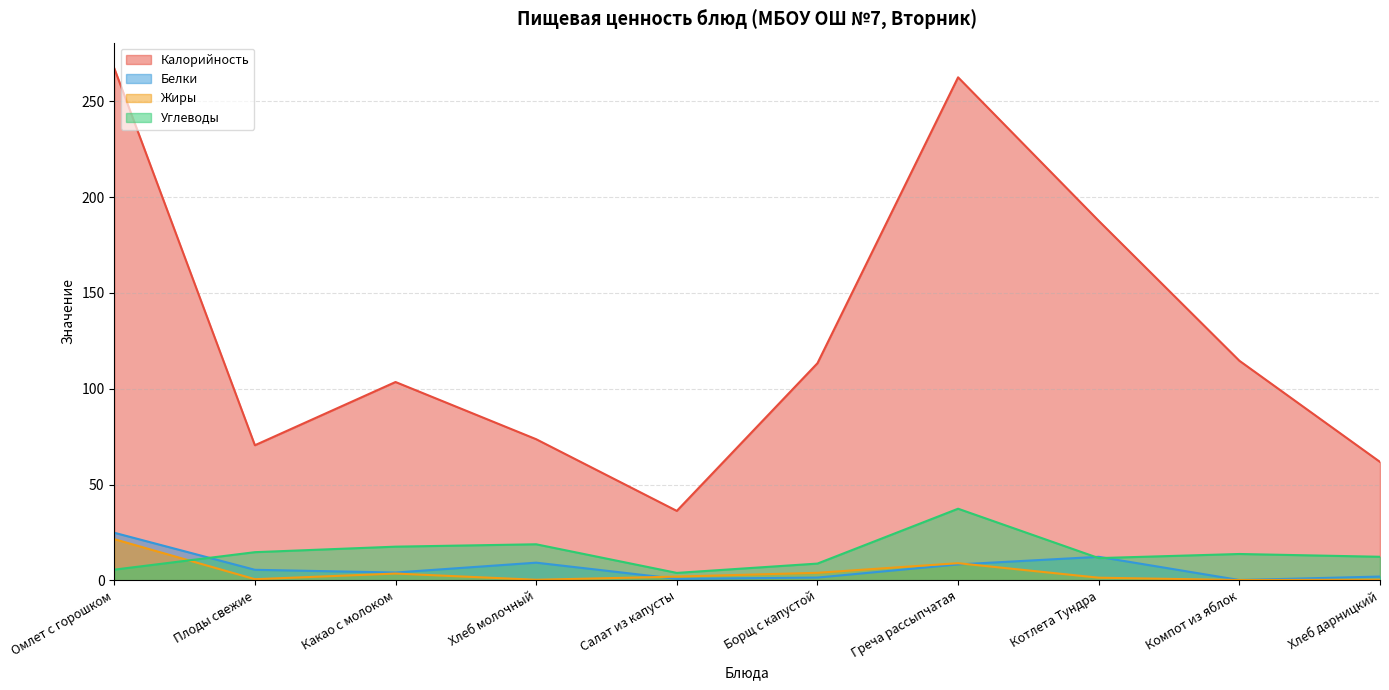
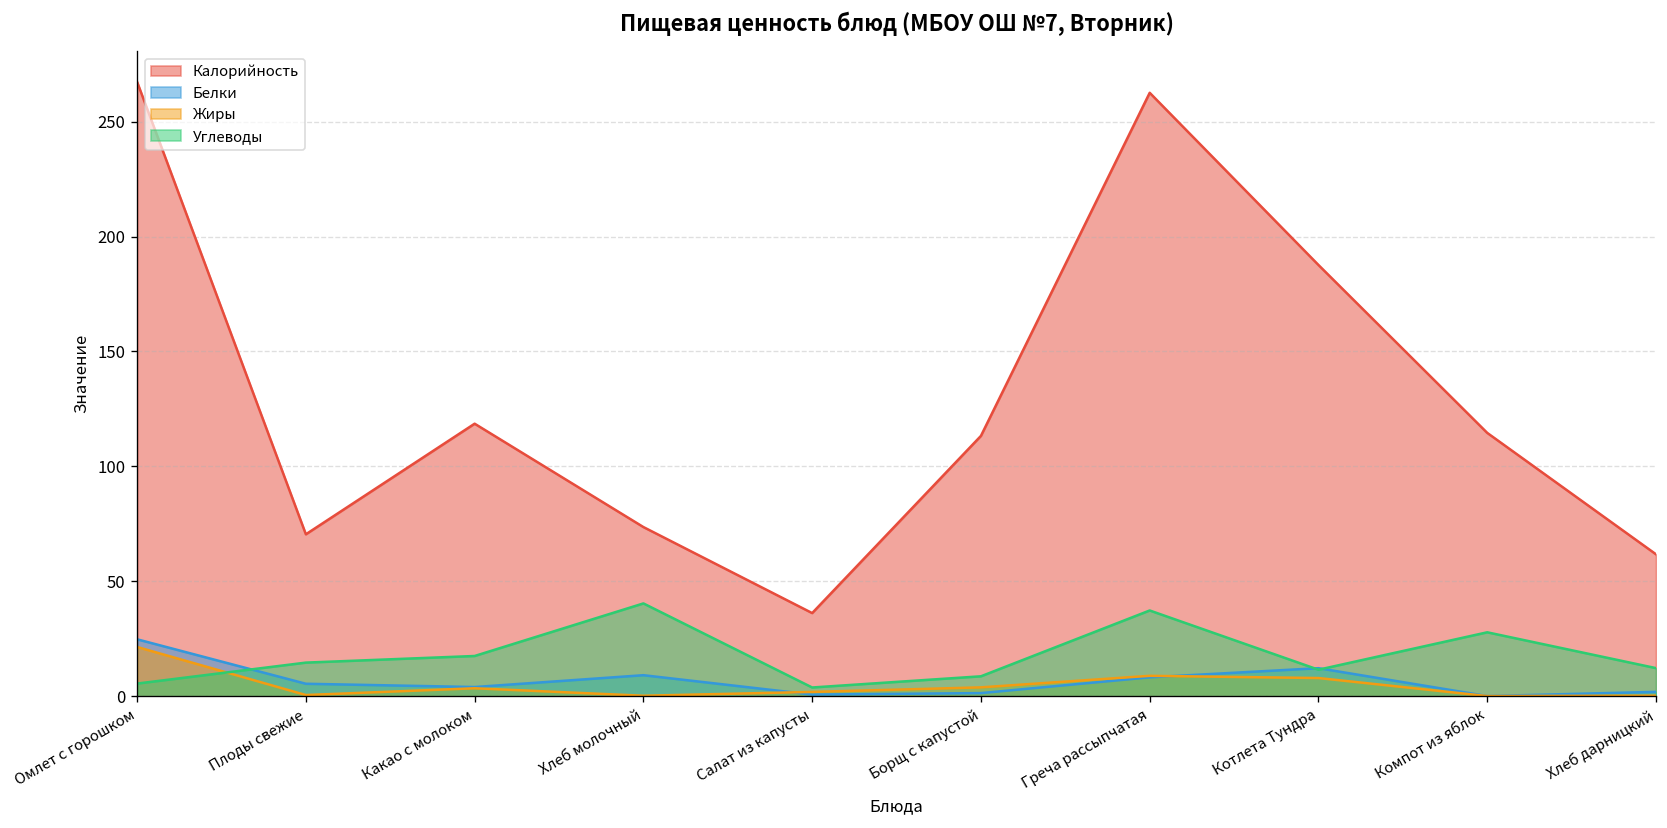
Калорийность, Какао с молоком: 104 -> 119
Углеводы, Хлеб молочный: 19 -> 40
Жиры, Котлета Тундра: 1 -> 8
Углеводы, Компот из яблок: 14 -> 28
